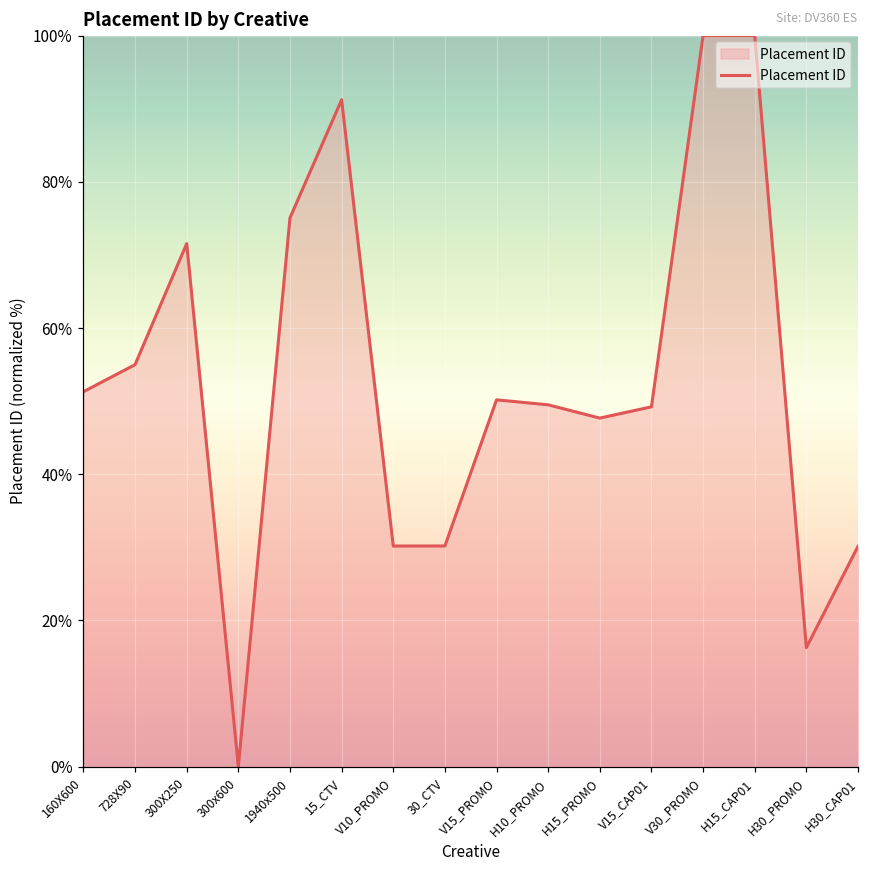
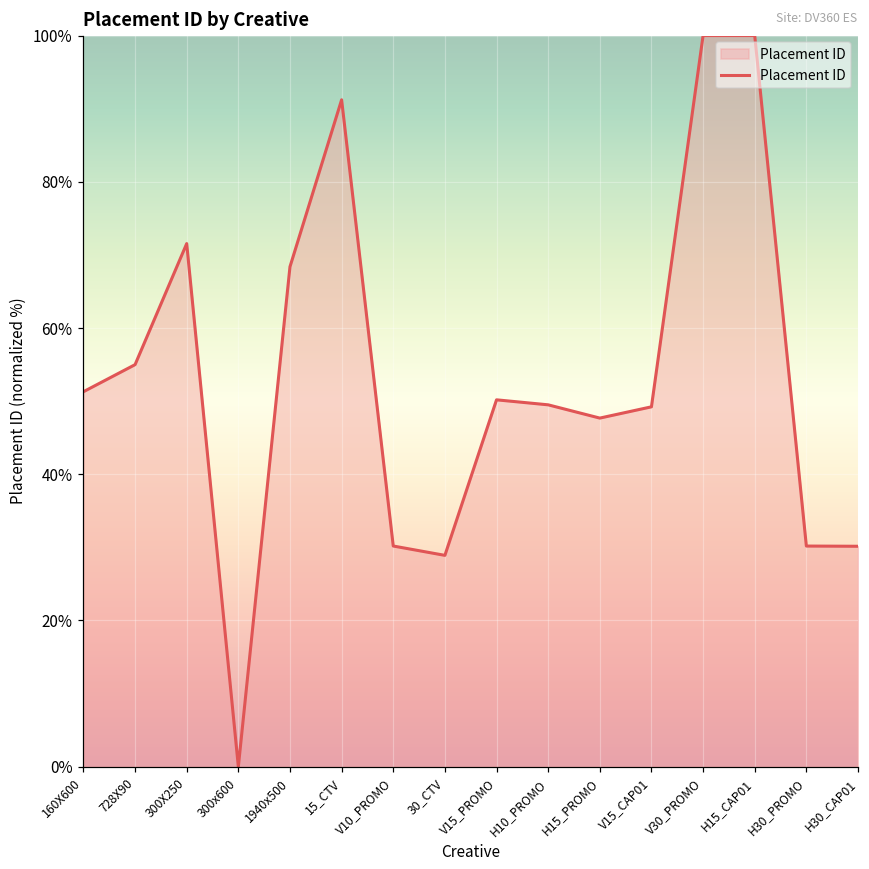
1940x500: 75% -> 68%
30_CTV: 30% -> 29%
H30_PROMO: 16% -> 30%
